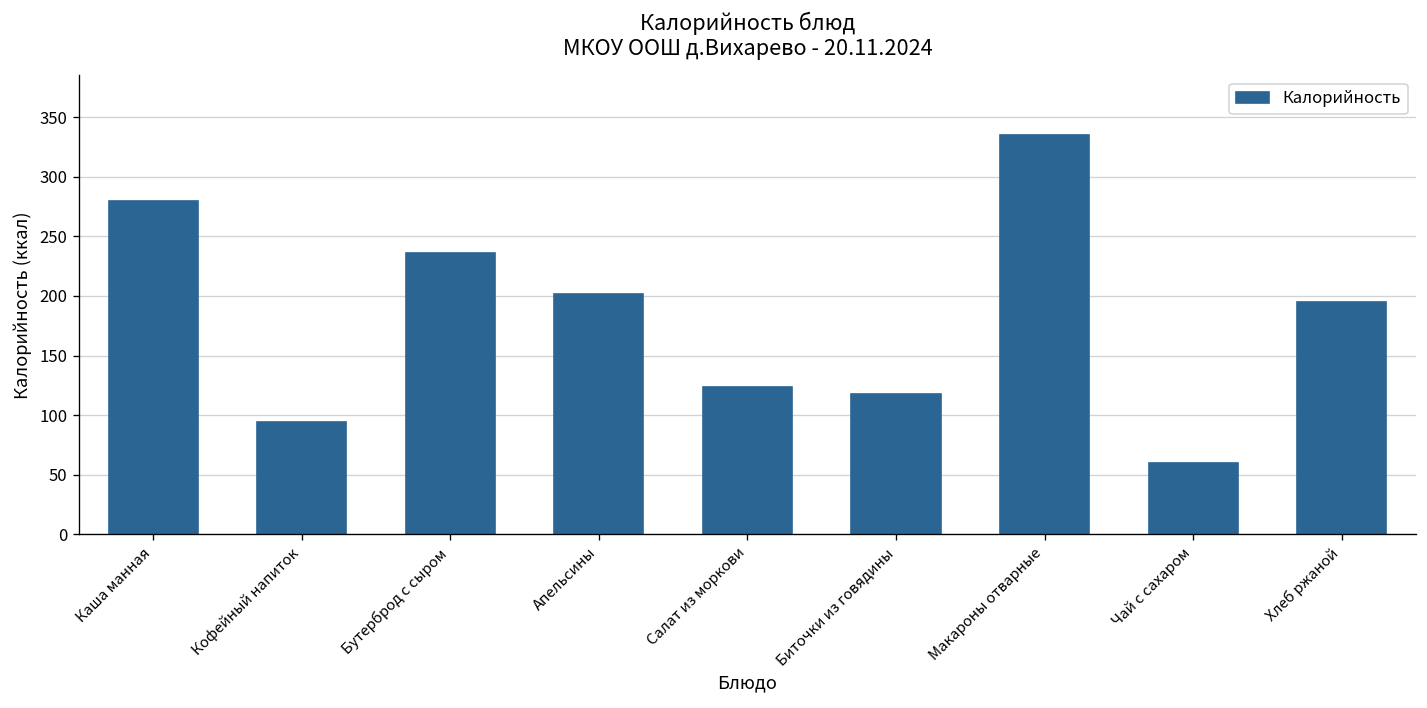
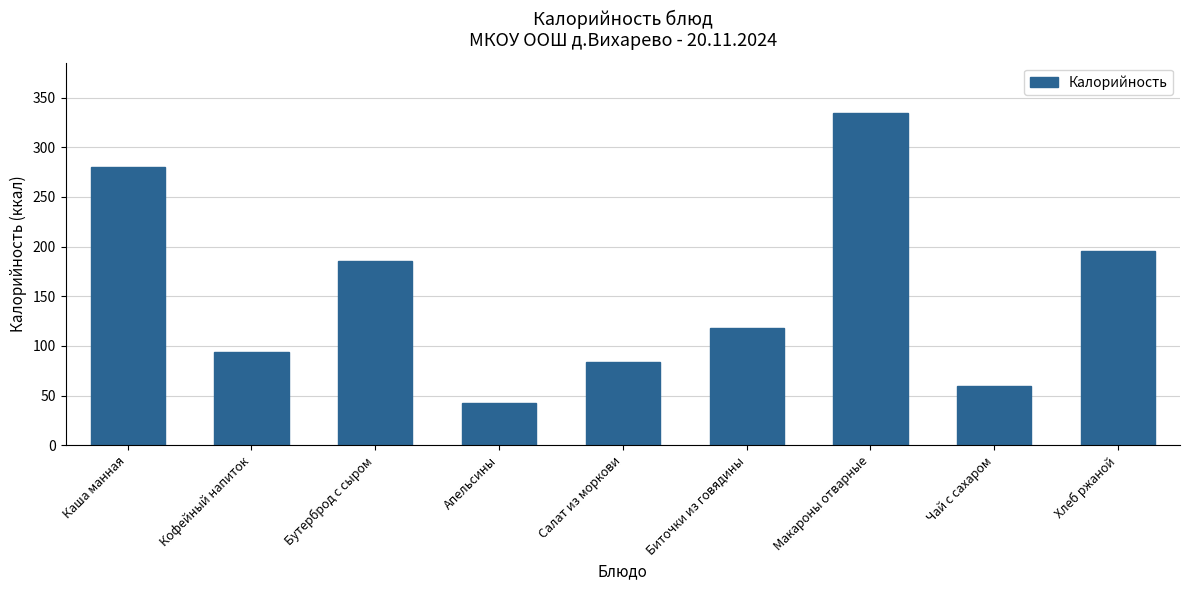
Бутерброд с сыром: 240 -> 190
Апельсины: 200 -> 40
Салат из моркови: 120 -> 80
